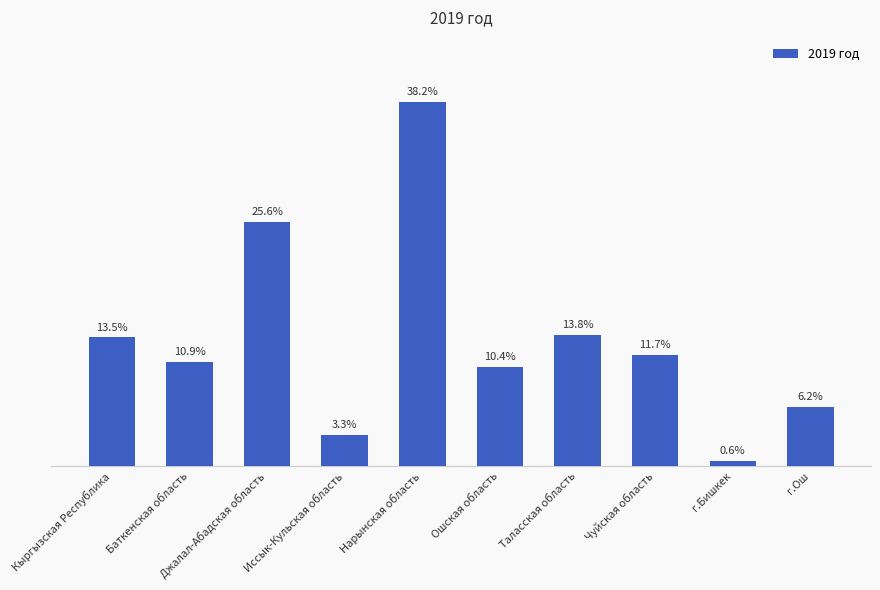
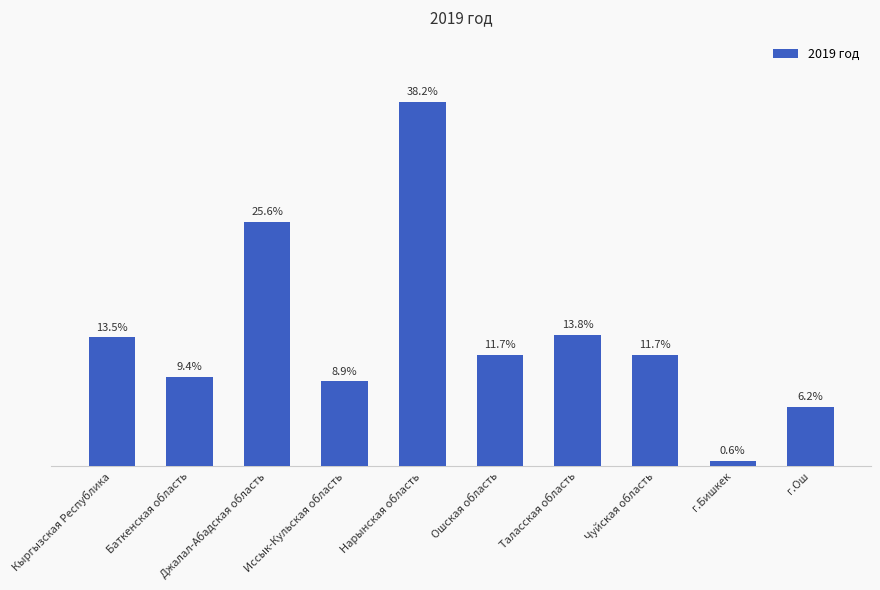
Баткенская область: 10.9% -> 9.4%
Иссык-Кульская область: 3.3% -> 8.9%
Ошская область: 10.4% -> 11.7%
